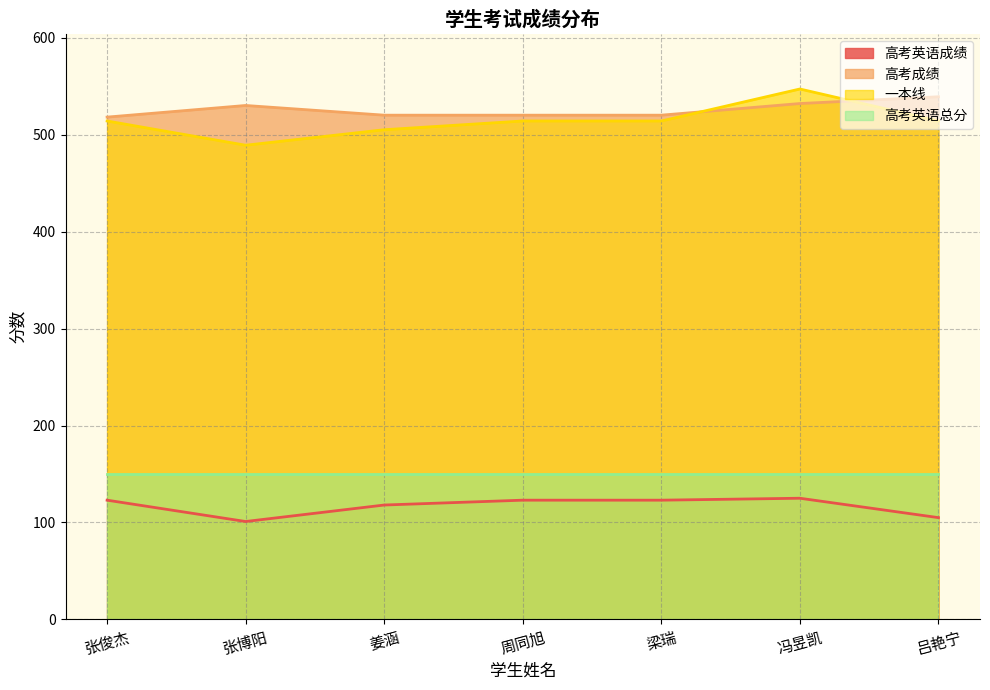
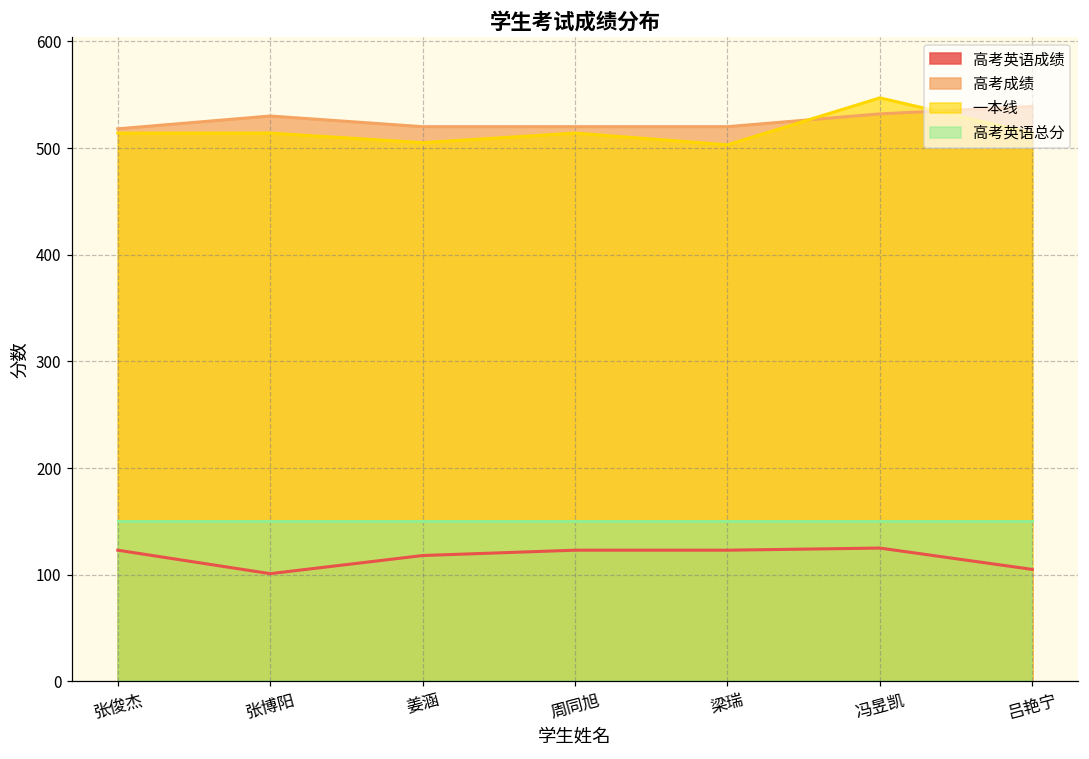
一本线, 张博阳: 490 -> 510
一本线, 梁瑞: 510 -> 500
